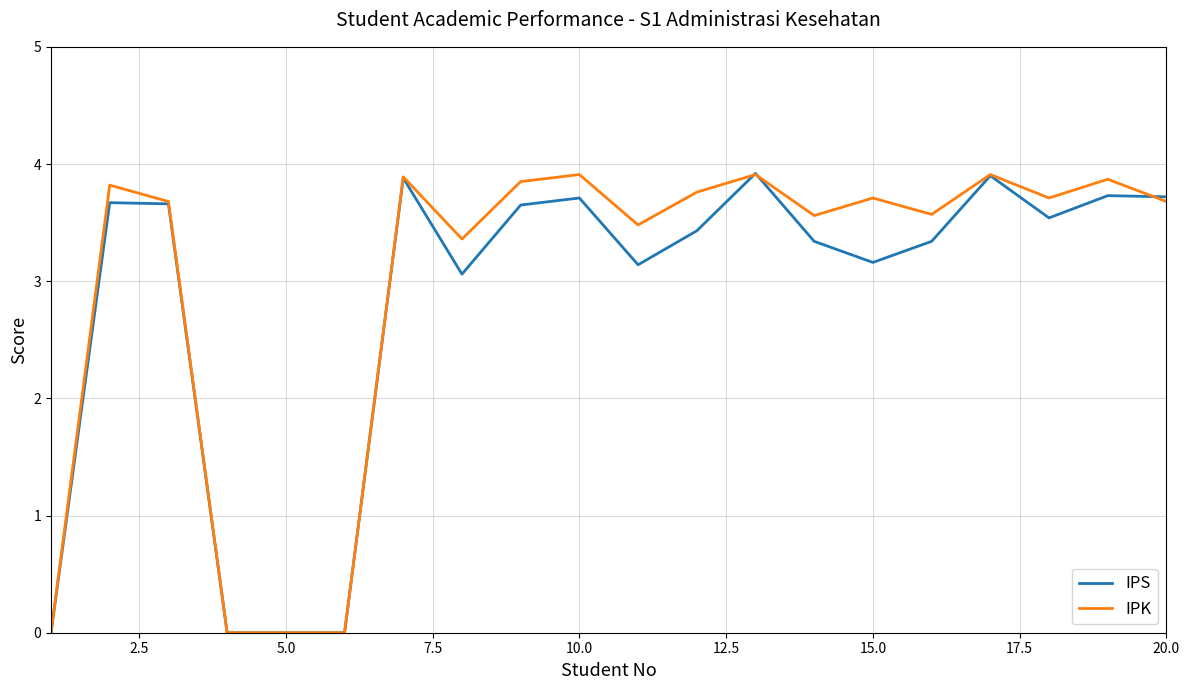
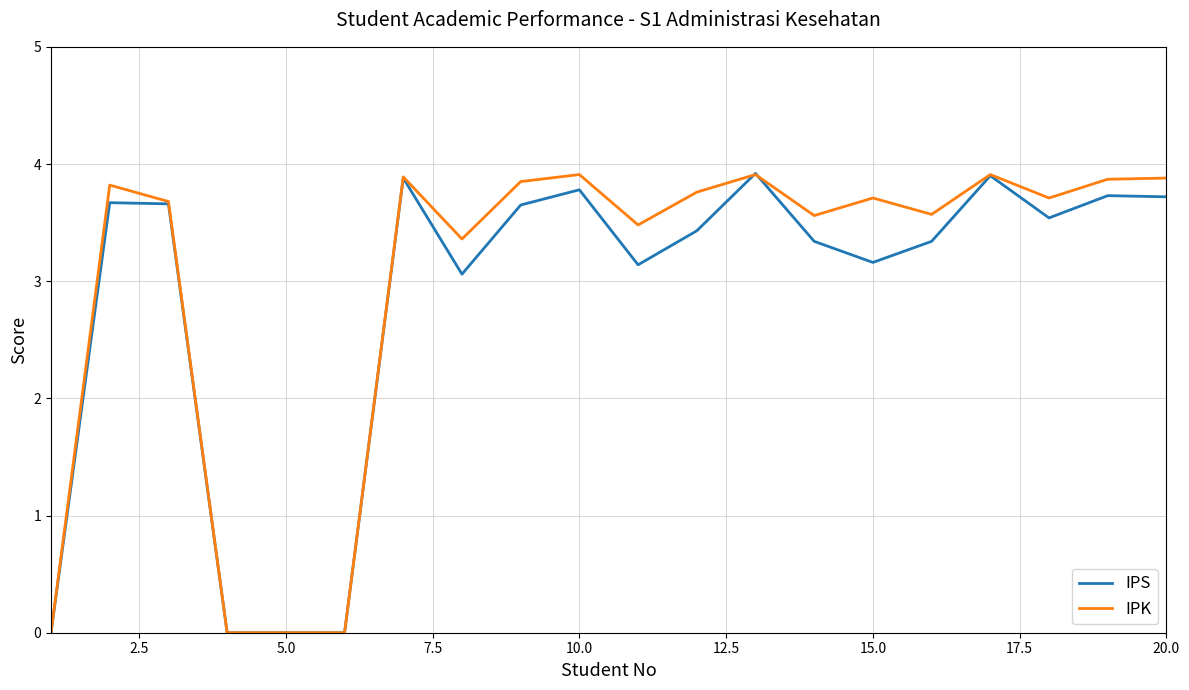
IPS, 10.0: 3.71 -> 3.78
IPK, 20.0: 3.68 -> 3.88
